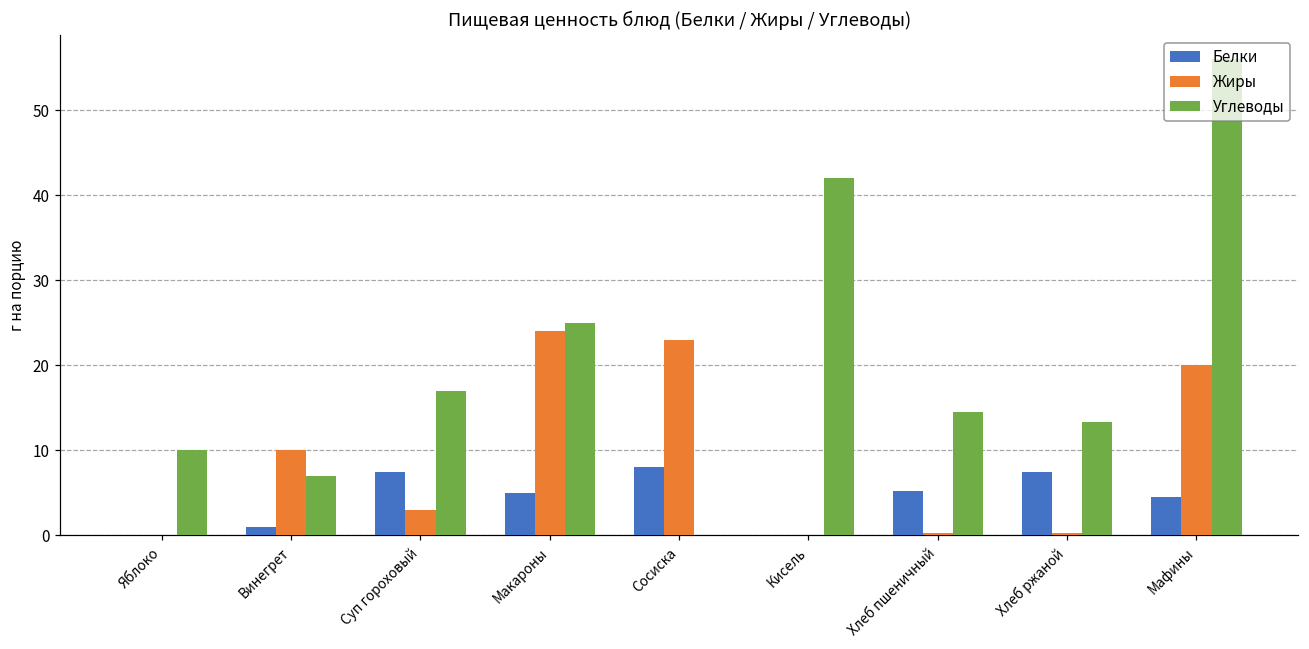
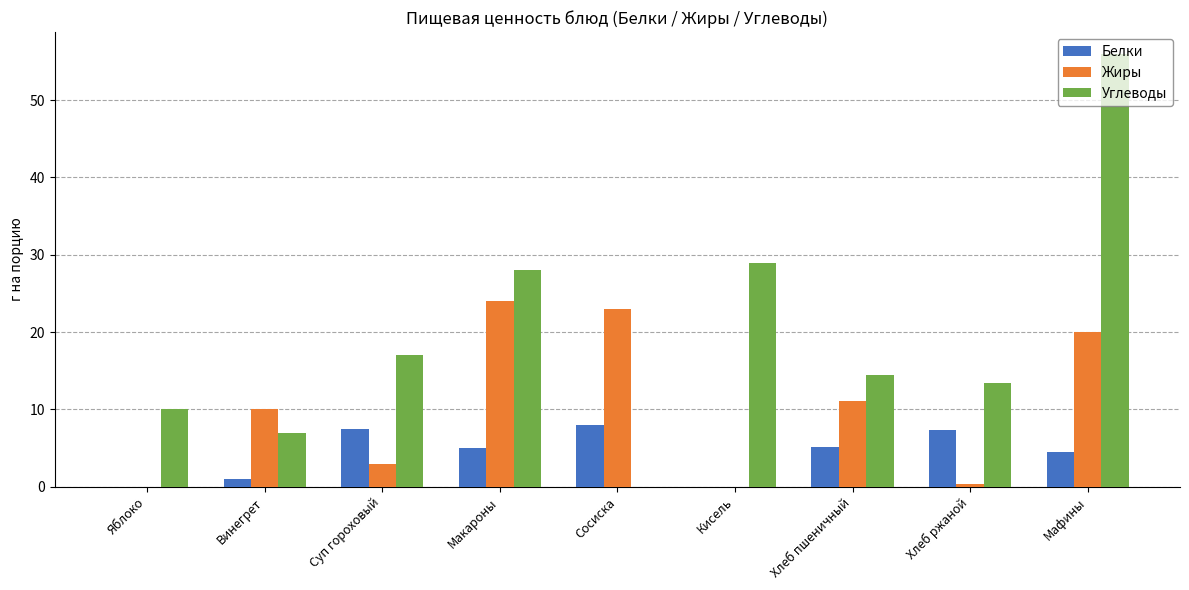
Углеводы, Макароны: 25 -> 28
Углеводы, Кисель: 42 -> 29
Жиры, Хлеб пшеничный: 0 -> 11
